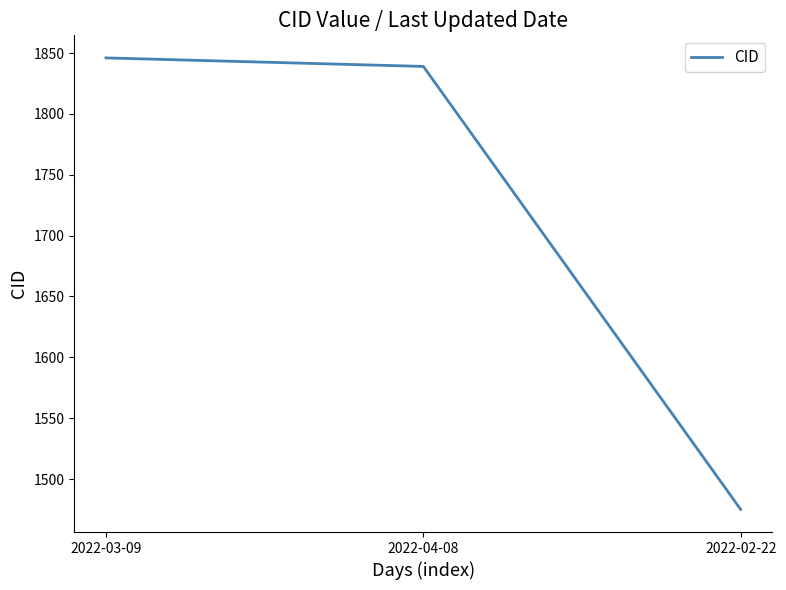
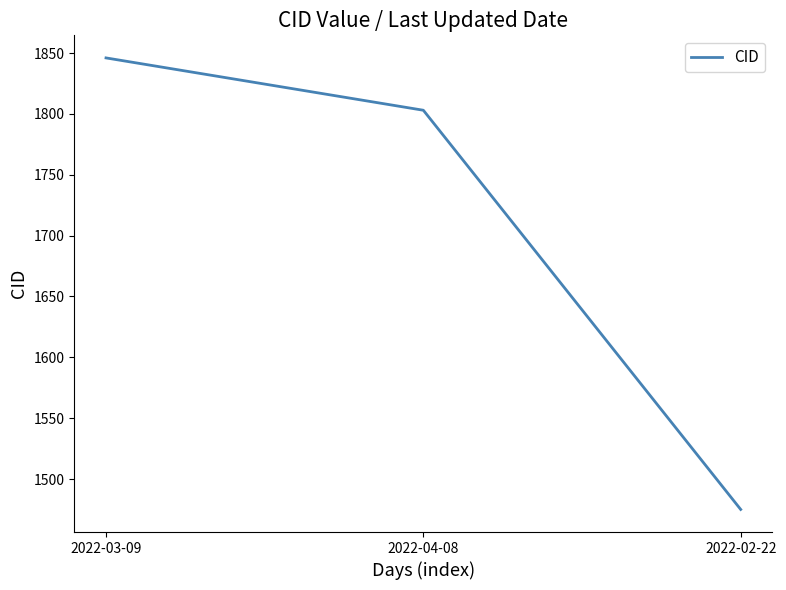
2022-04-08: 1839 -> 1803
